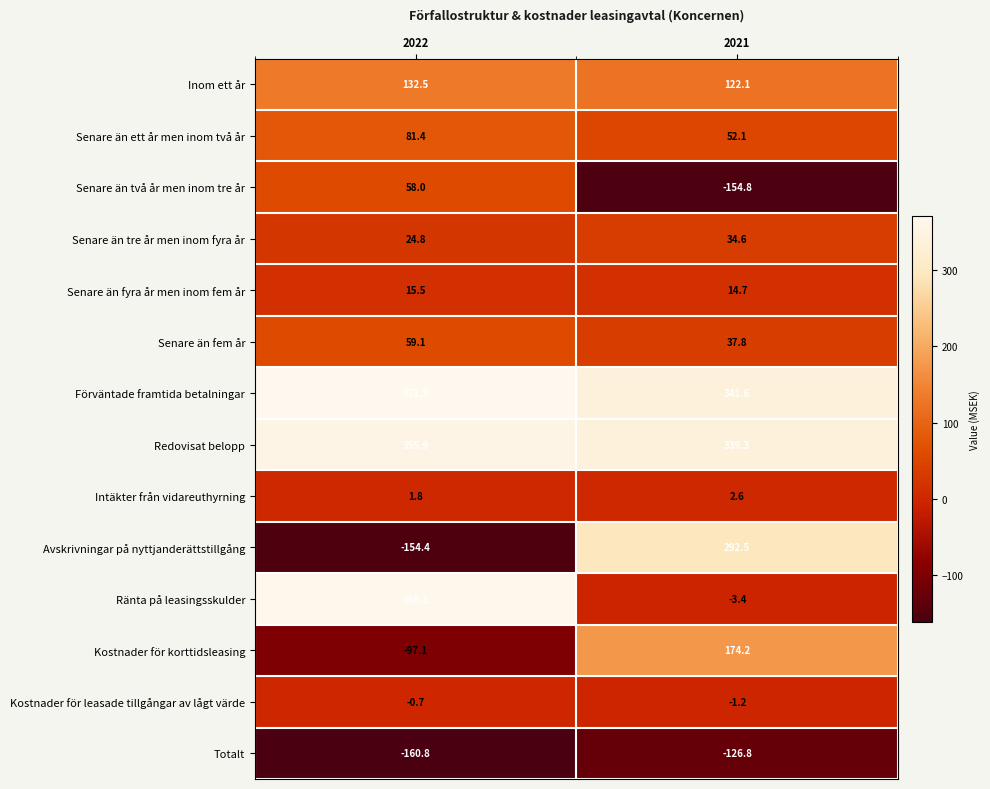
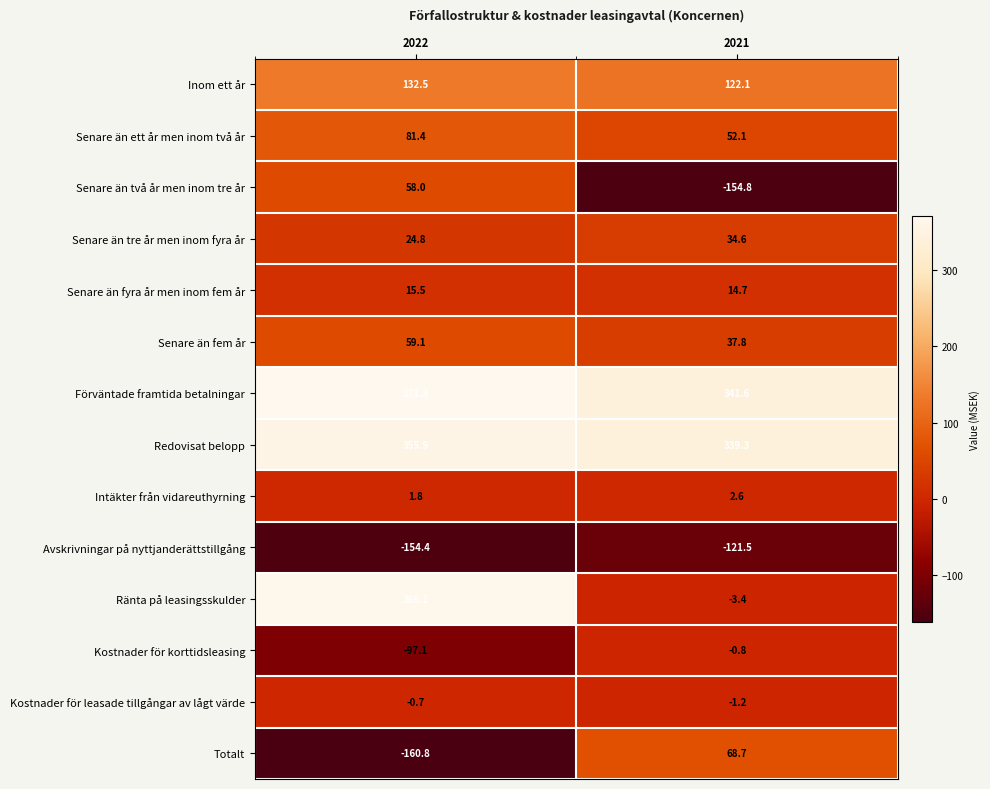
Avskrivningar på nyttjanderättstillgång, 2021: 292.5 -> -121.5
Kostnader för korttidsleasing, 2021: 174.2 -> -0.8
Totalt, 2021: -126.8 -> 68.7
